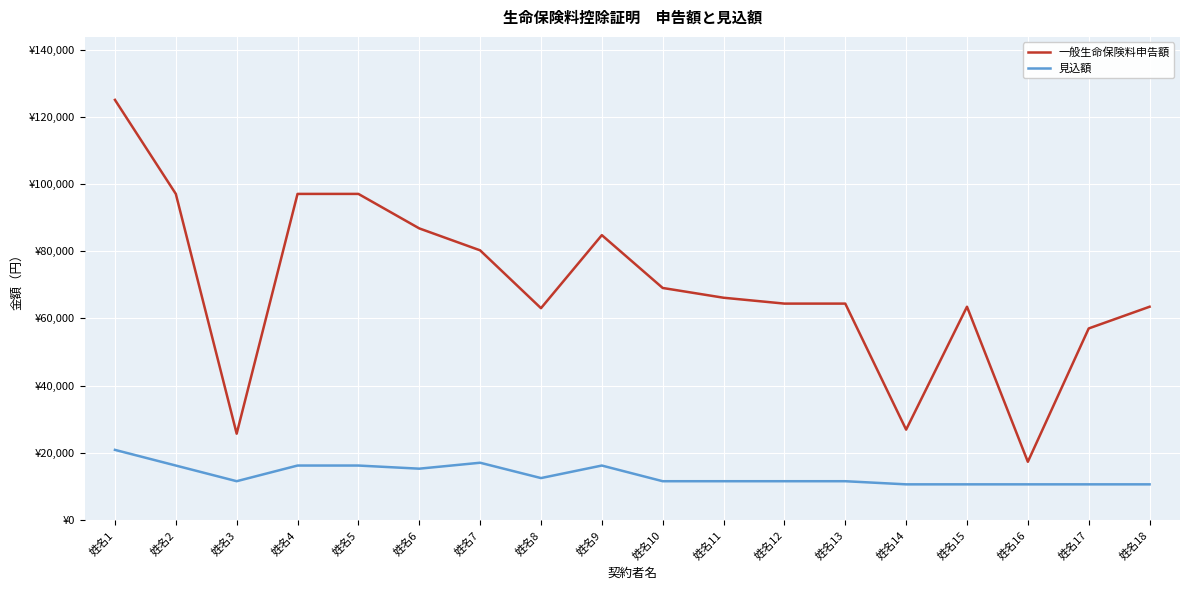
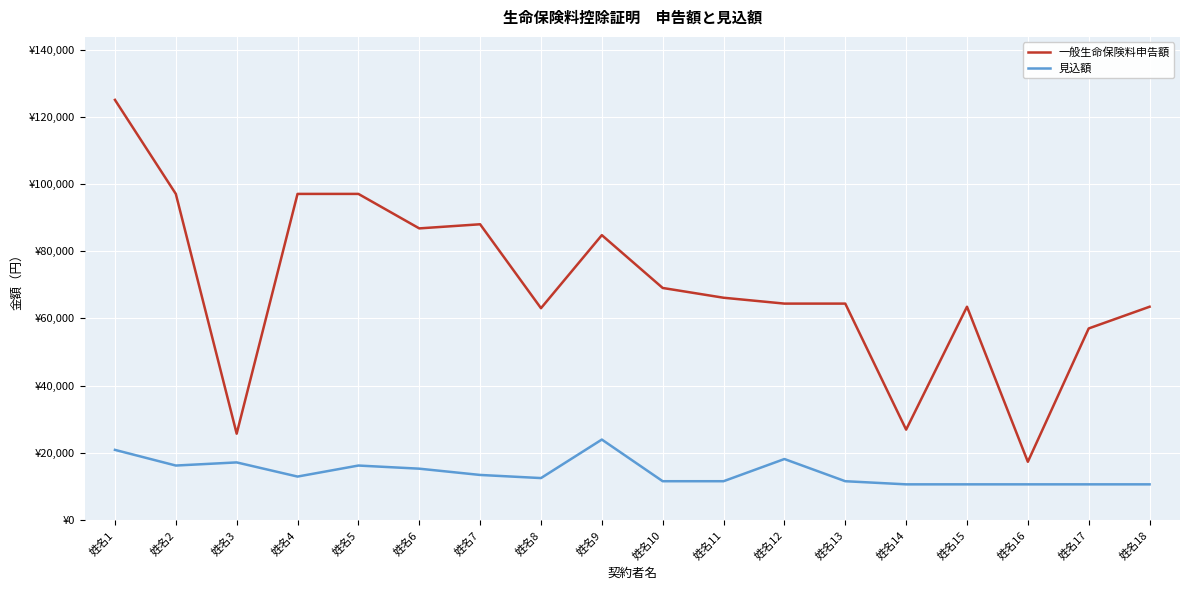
見込額, 姓名3: ¥12,000 -> ¥17,000
見込額, 姓名4: ¥16,000 -> ¥13,000
一般生命保険料申告額, 姓名7: ¥80,000 -> ¥88,000
見込額, 姓名7: ¥17,000 -> ¥13,000
見込額, 姓名9: ¥16,000 -> ¥24,000
見込額, 姓名12: ¥12,000 -> ¥18,000
